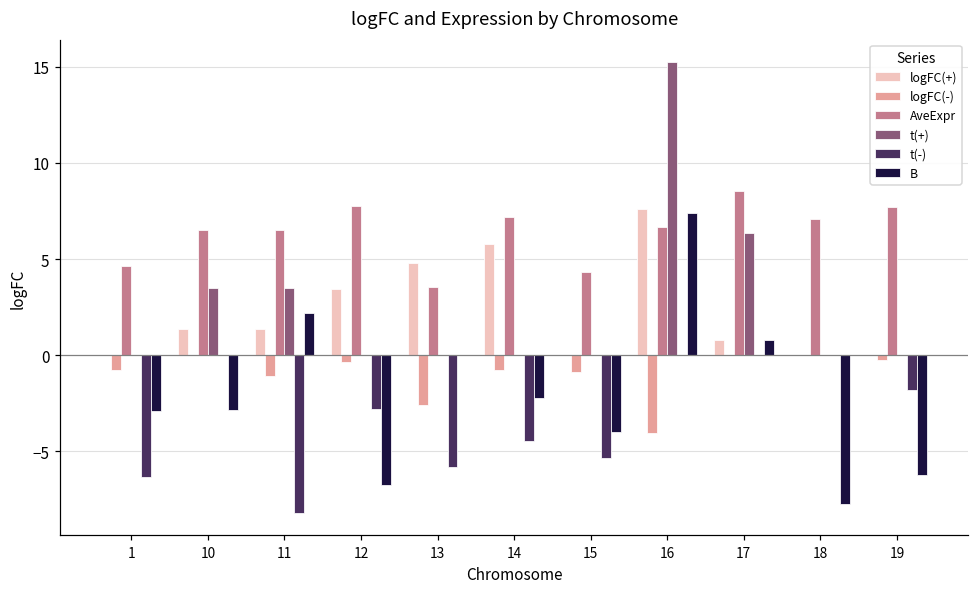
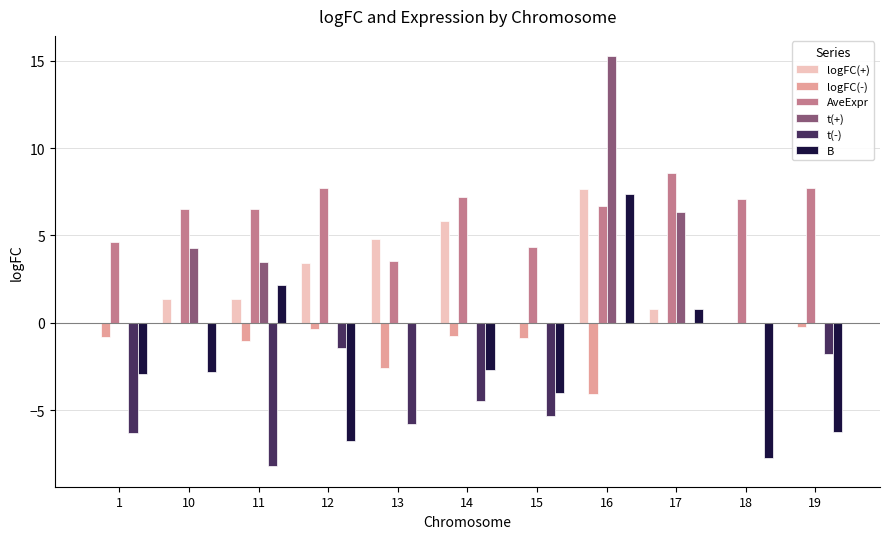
t(+), 10: 3.5 -> 4.3
t(-), 12: -2.8 -> -1.4
B, 14: -2.2 -> -2.7
